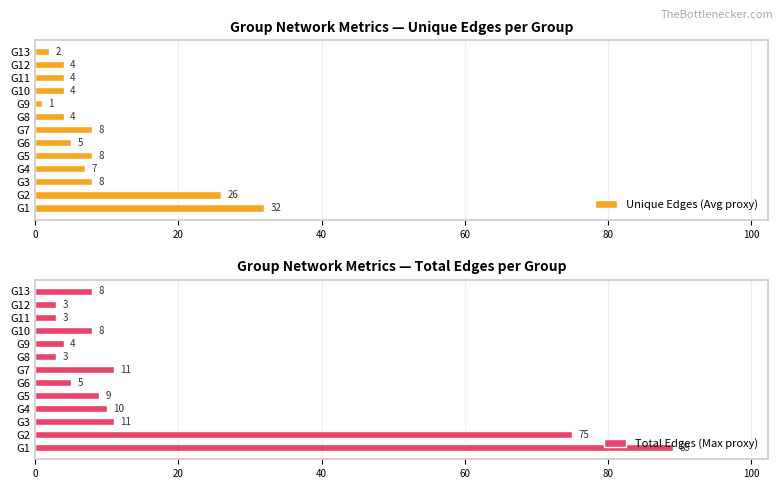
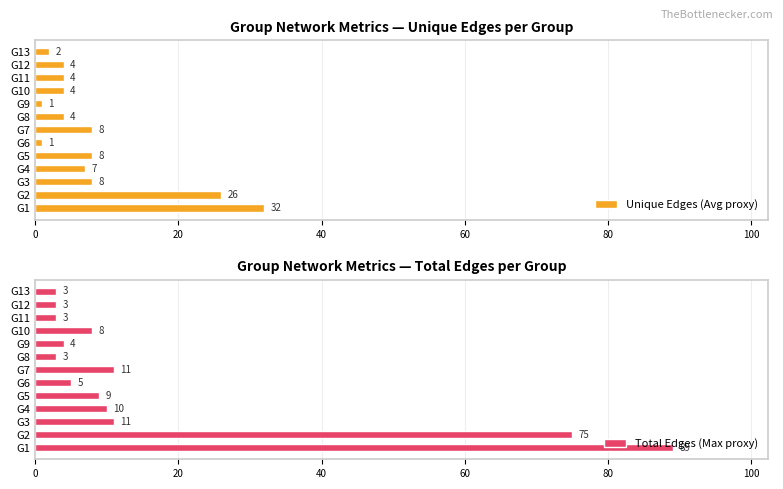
Group Network Metrics — Unique Edges per Group, G6: 5 -> 1
Group Network Metrics — Total Edges per Group, G13: 8 -> 3
